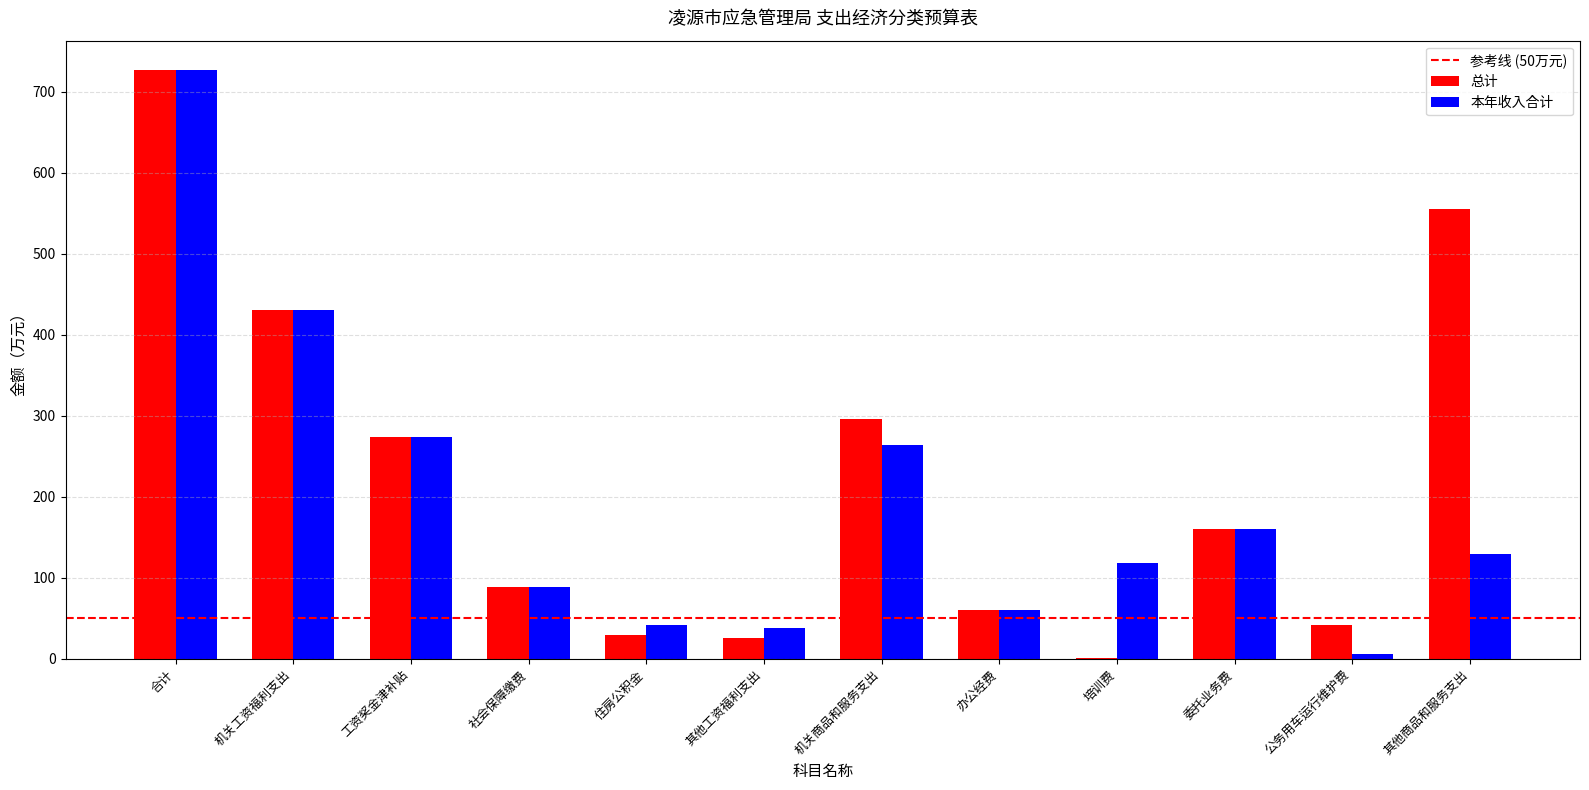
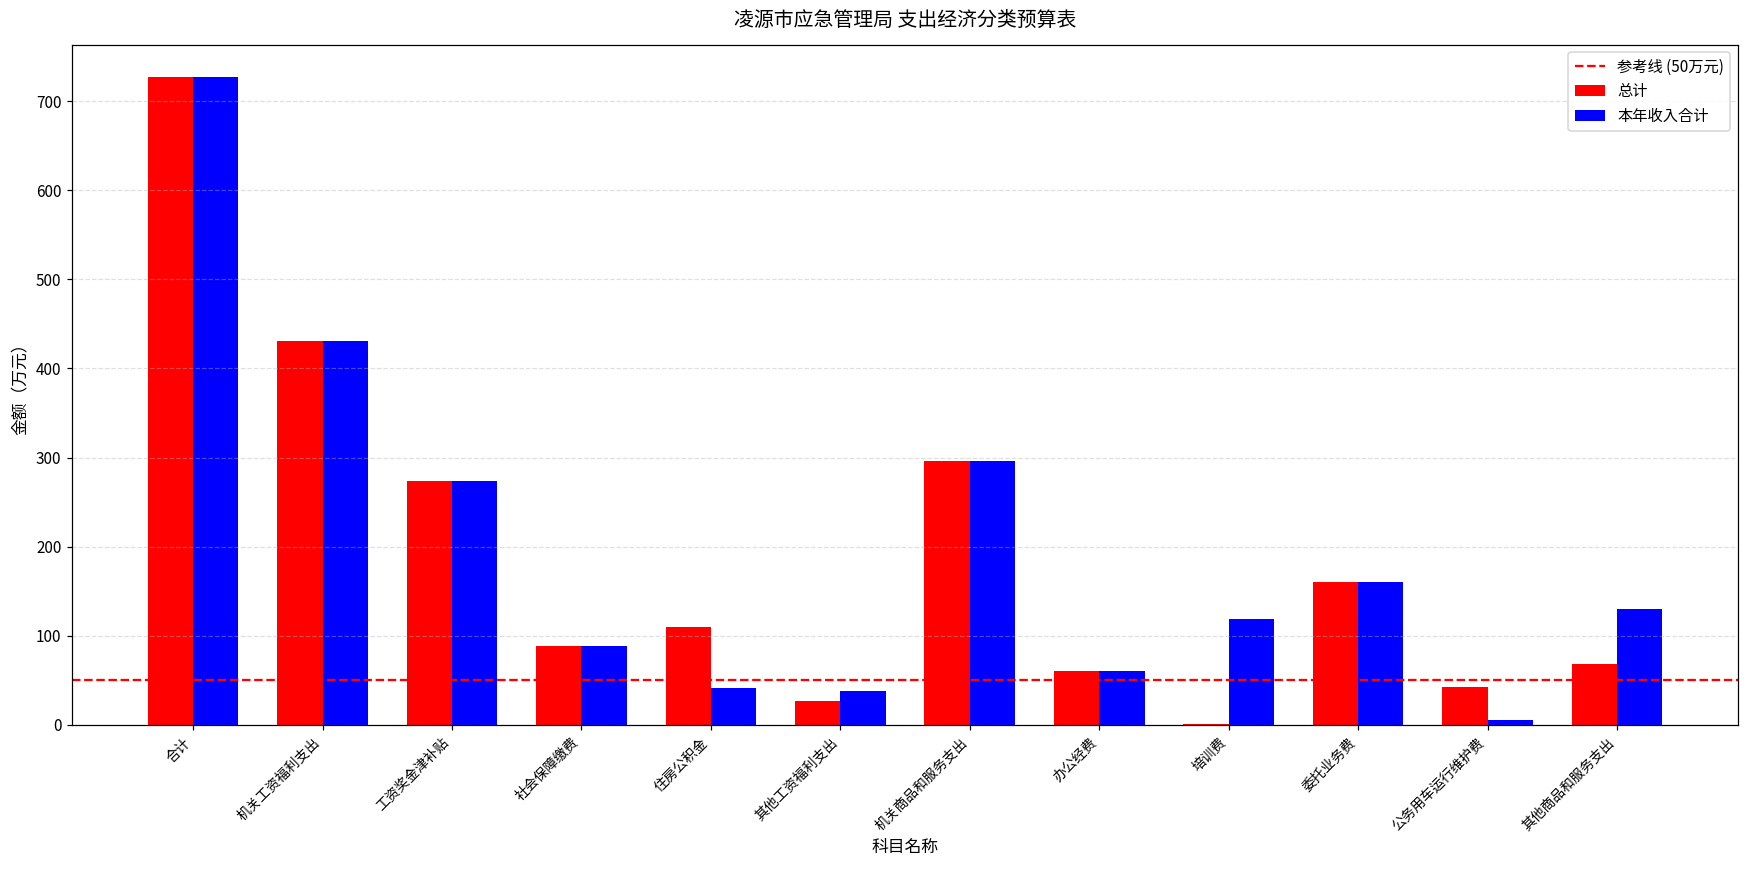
总计, 住房公积金: 30 -> 110
本年收入合计, 机关商品和服务支出: 260 -> 300
总计, 其他商品和服务支出: 560 -> 70
